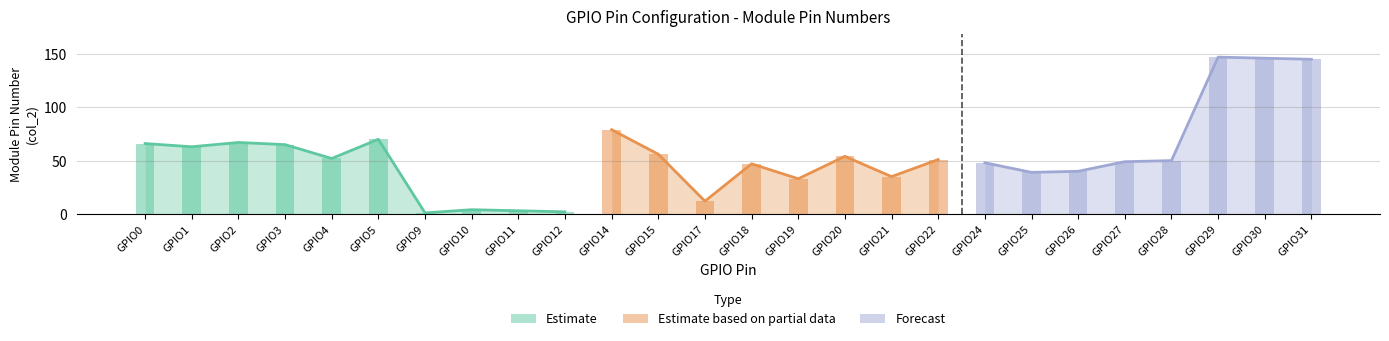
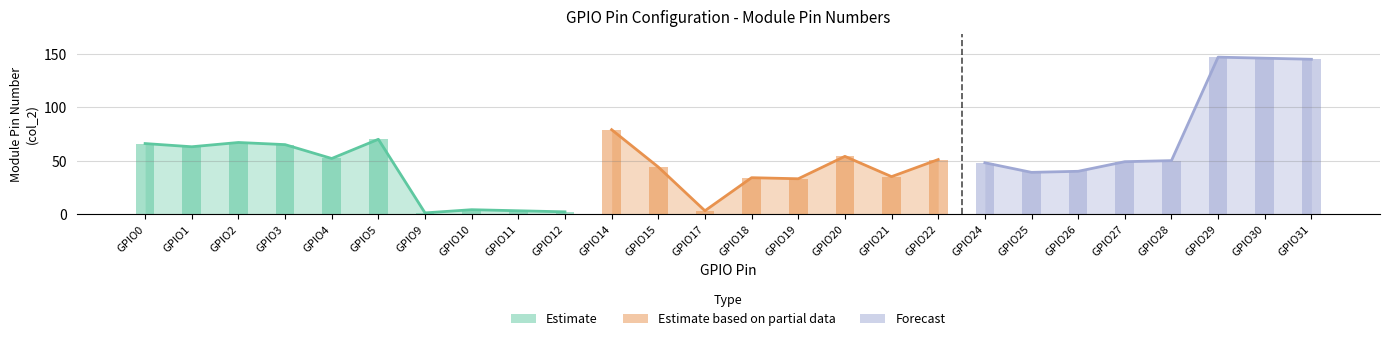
Estimate based on partial data, GPIO15: 56 -> 44
Estimate based on partial data, GPIO17: 12 -> 3
Estimate based on partial data, GPIO18: 47 -> 34
